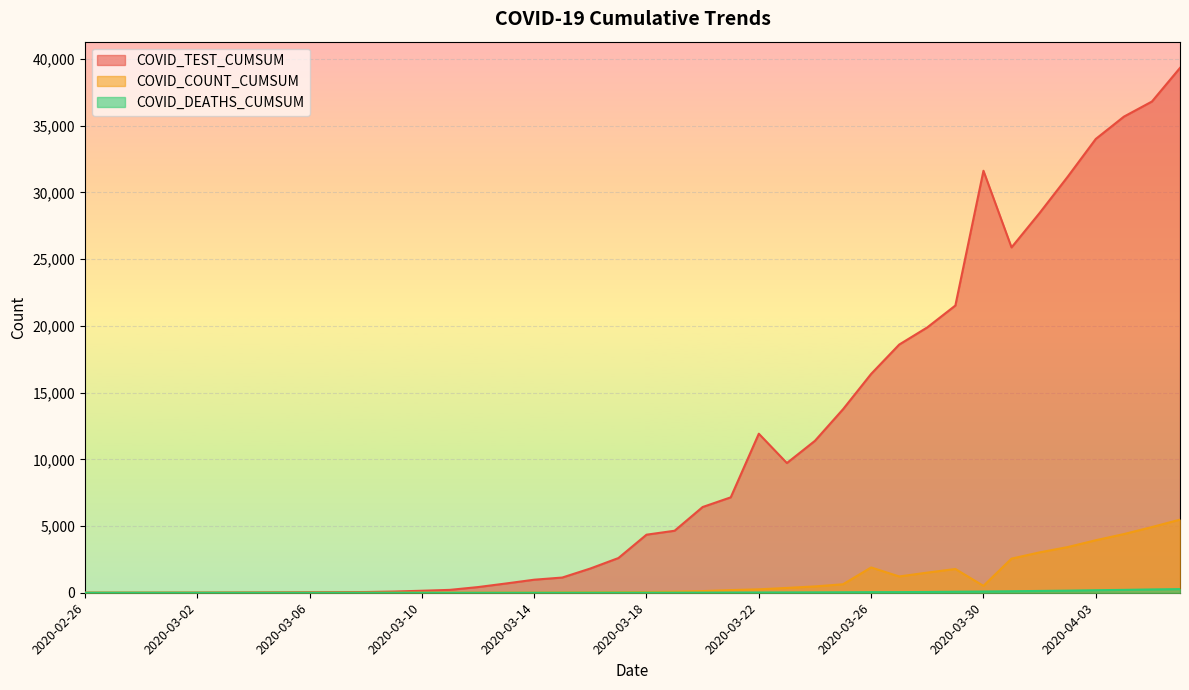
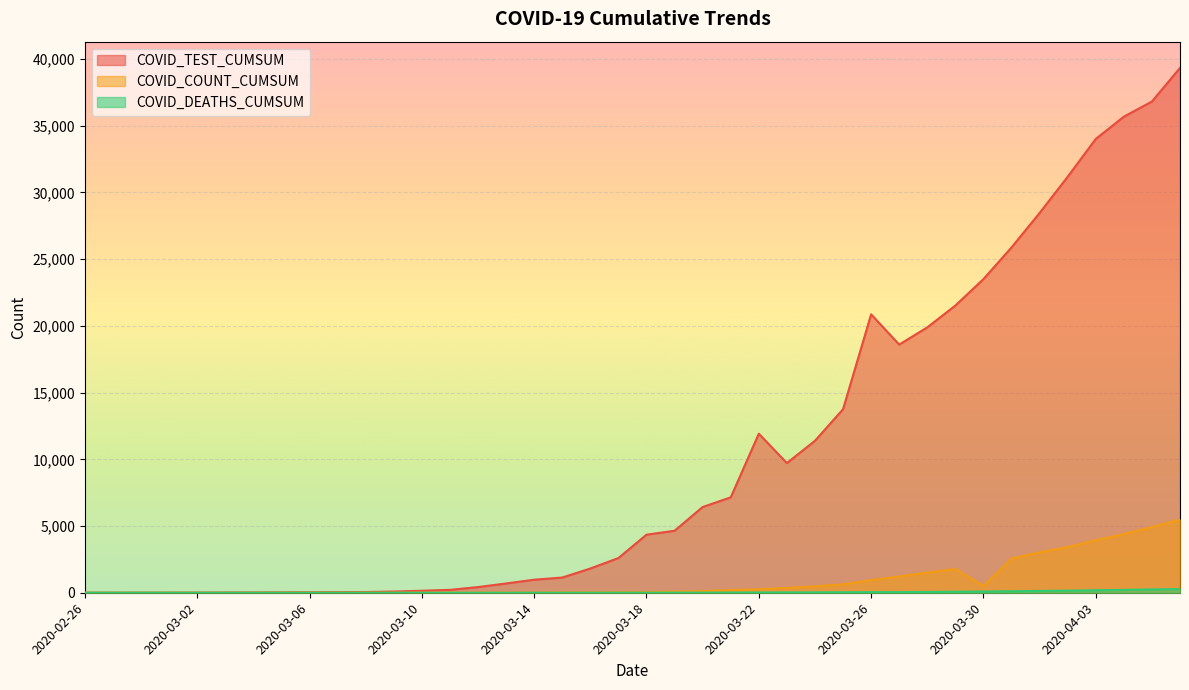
COVID_TEST_CUMSUM, 2020-03-26: 16,400 -> 20,900
COVID_COUNT_CUMSUM, 2020-03-26: 1,900 -> 900
COVID_TEST_CUMSUM, 2020-03-30: 31,600 -> 23,500
